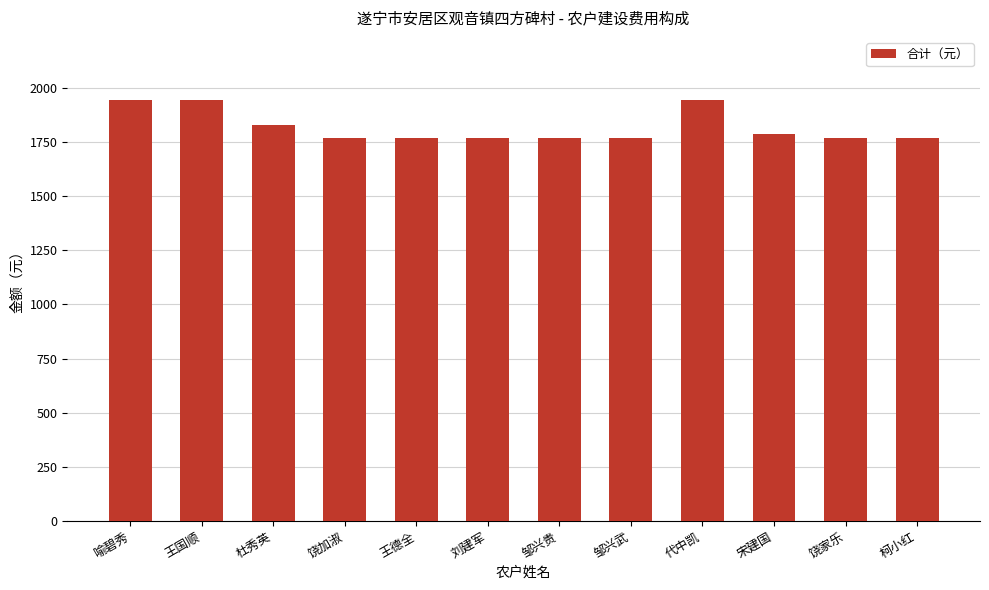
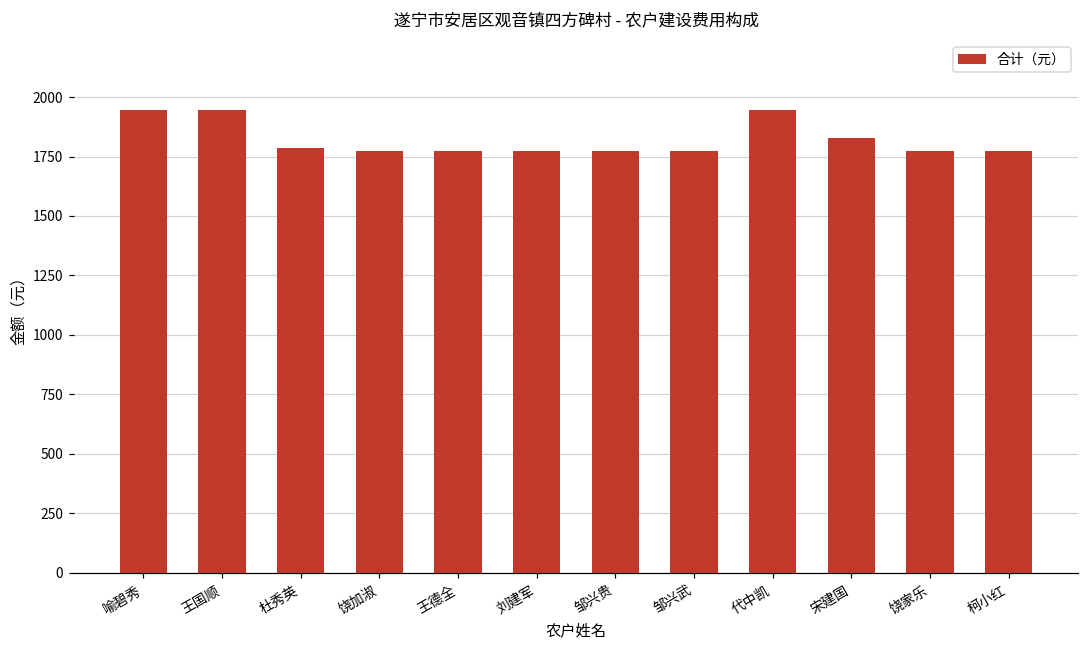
杜秀英: 1830 -> 1790
宋建国: 1790 -> 1830
